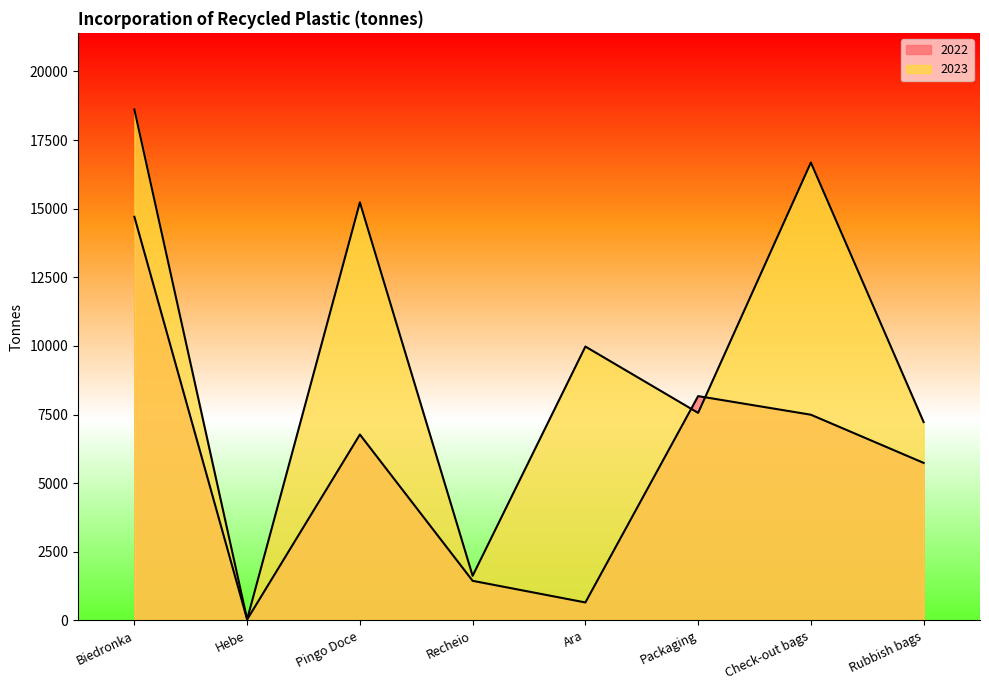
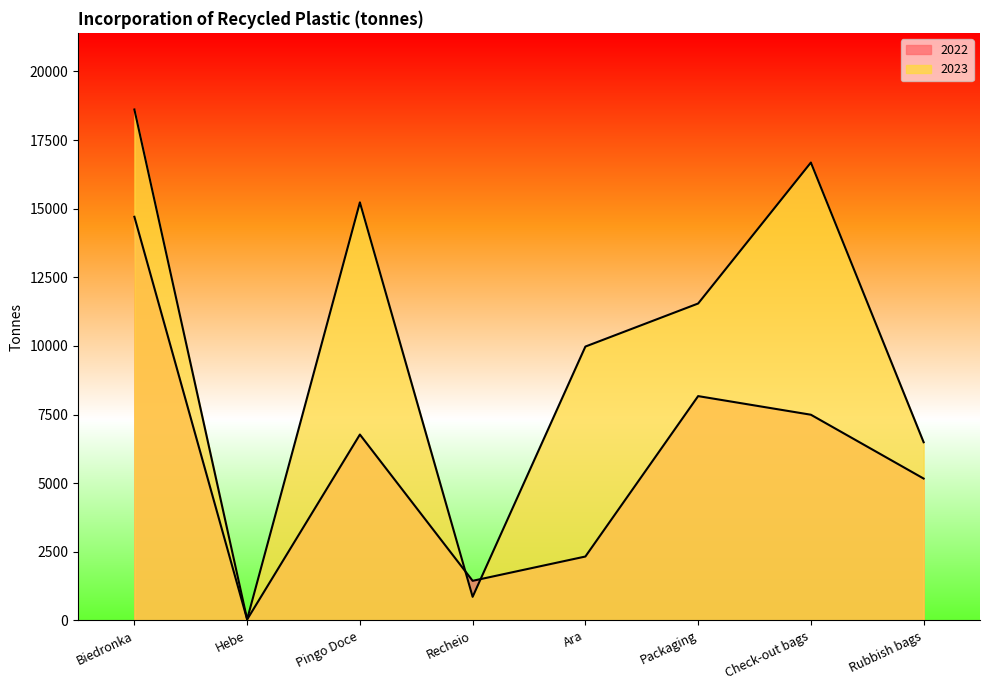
2023, Recheio: 1600 -> 900
2022, Ara: 700 -> 2300
2023, Packaging: 7600 -> 11500
2022, Rubbish bags: 5700 -> 5200
2023, Rubbish bags: 7200 -> 6500
